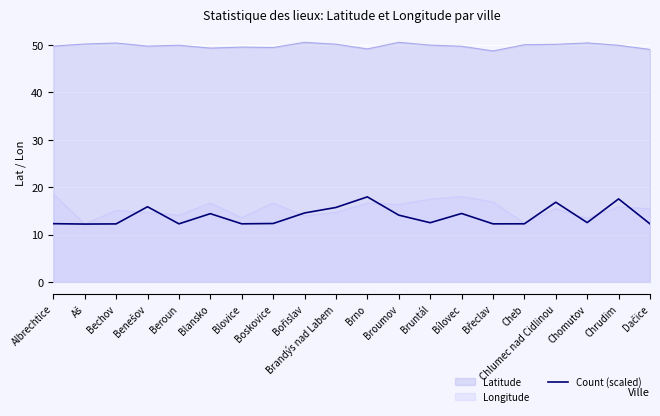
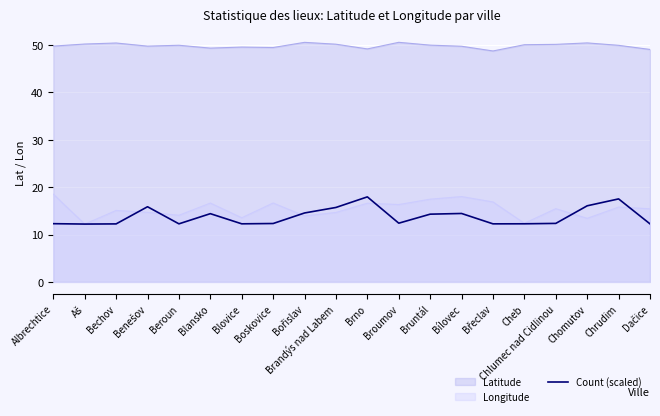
Count (scaled), Broumov: 14 -> 12
Count (scaled), Bruntál: 12 -> 14
Count (scaled), Chlumec nad Cidlinou: 17 -> 12
Count (scaled), Chomutov: 13 -> 16
